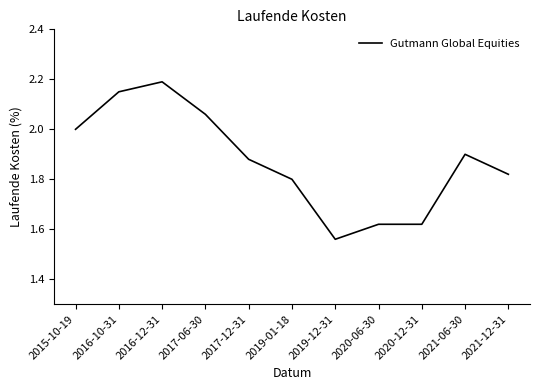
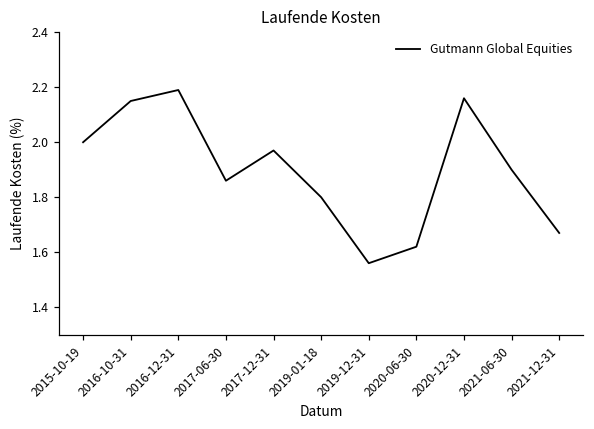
2017-06-30: 2.06 -> 1.86
2017-12-31: 1.88 -> 1.97
2020-12-31: 1.62 -> 2.16
2021-12-31: 1.82 -> 1.67
